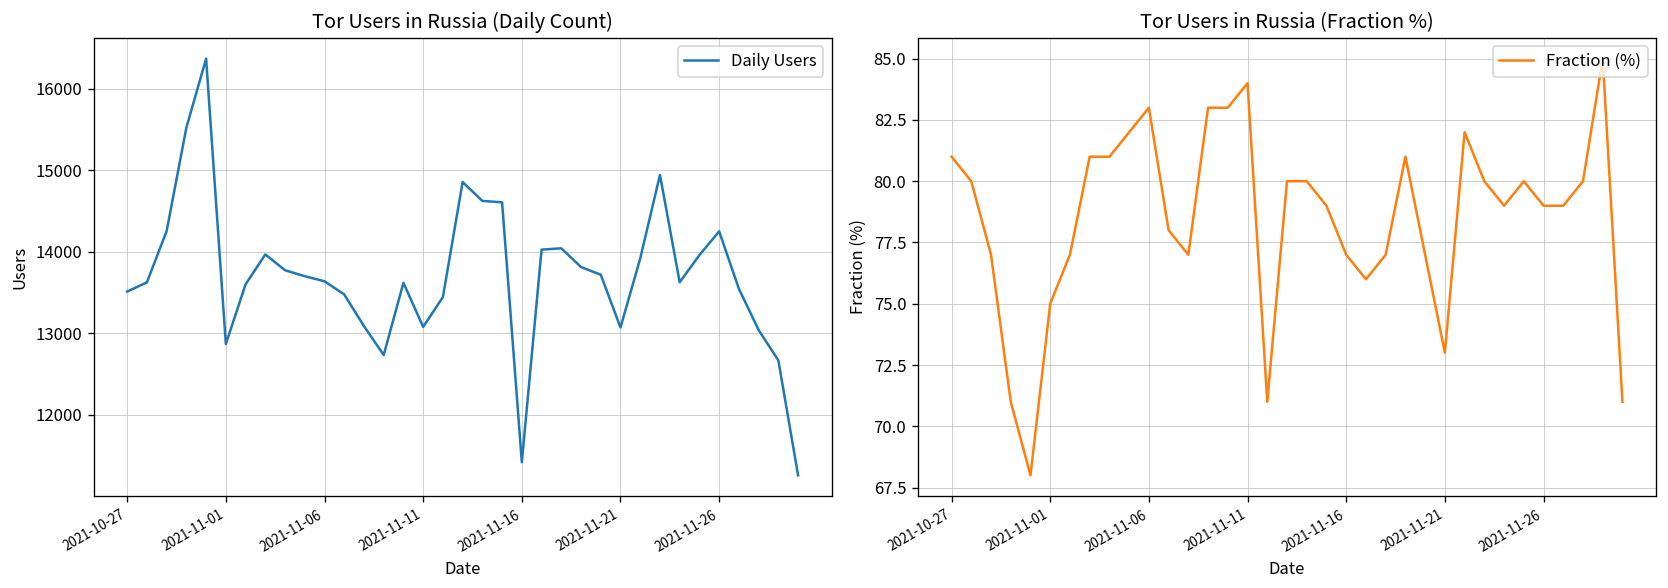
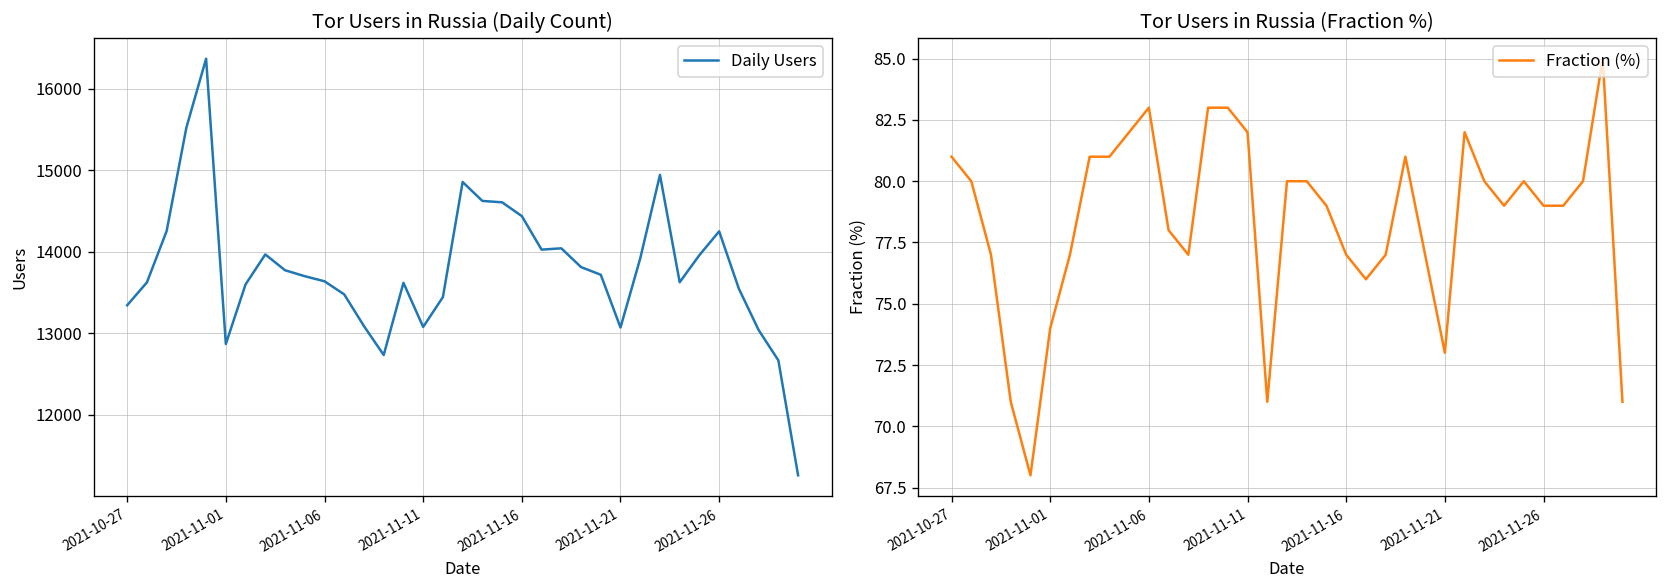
Tor Users in Russia (Daily Count), 2021-10-27: 13500 -> 13300
Tor Users in Russia (Daily Count), 2021-11-16: 11400 -> 14400
Tor Users in Russia (Fraction %), 2021-11-01: 75 -> 74
Tor Users in Russia (Fraction %), 2021-11-11: 84 -> 82
